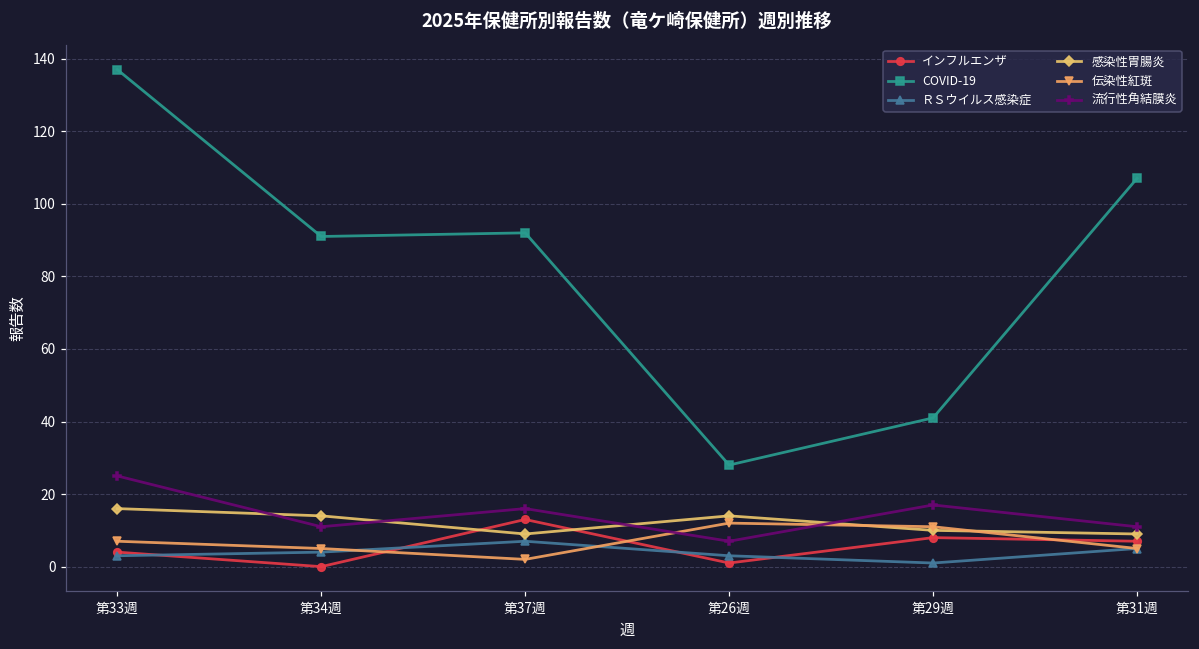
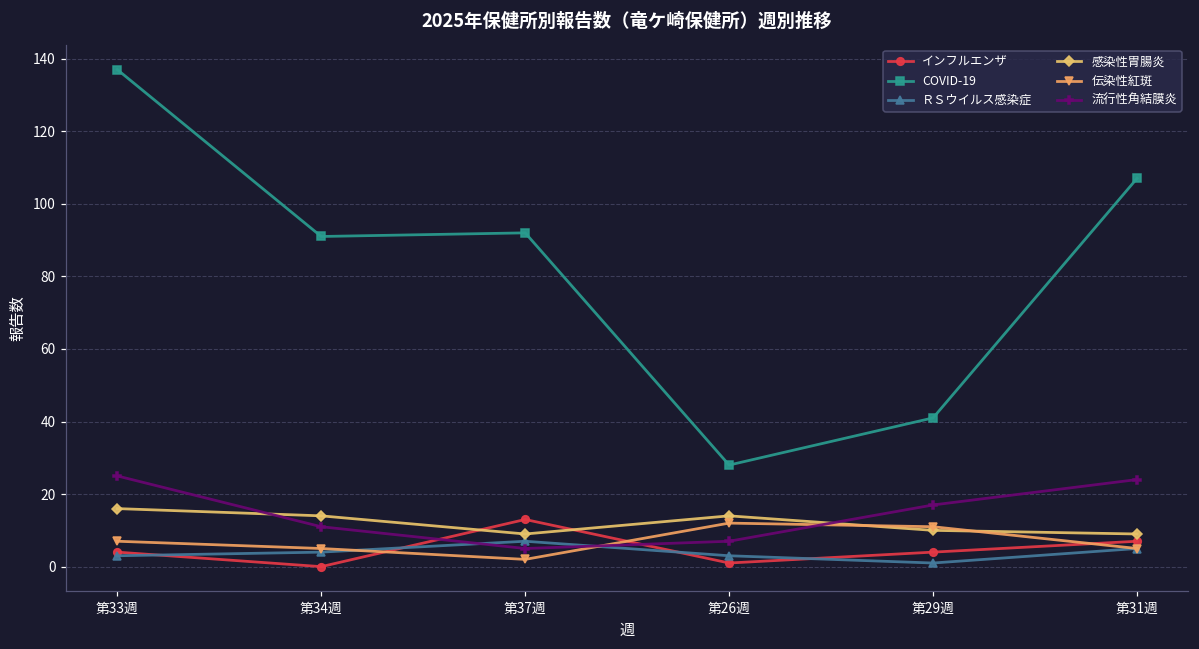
流行性角結膜炎, 第37週: 16 -> 5
インフルエンザ, 第29週: 8 -> 4
流行性角結膜炎, 第31週: 11 -> 24
